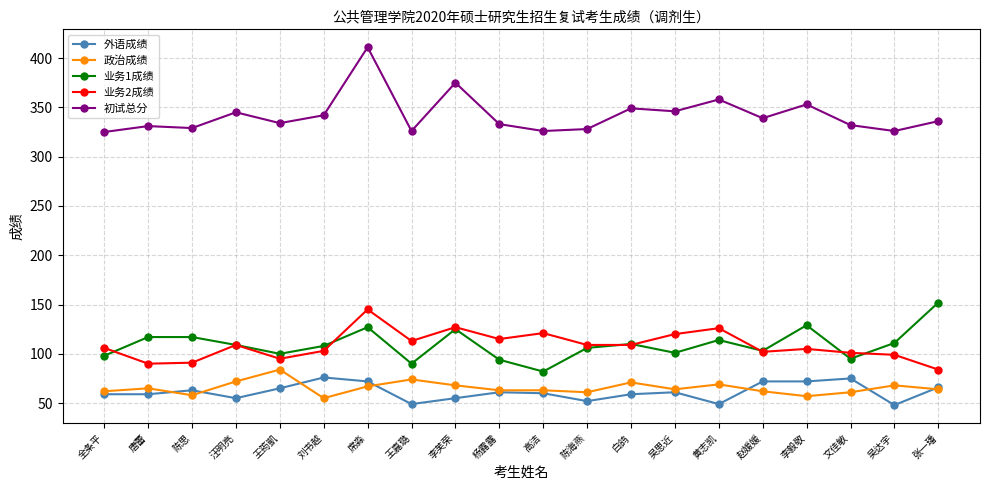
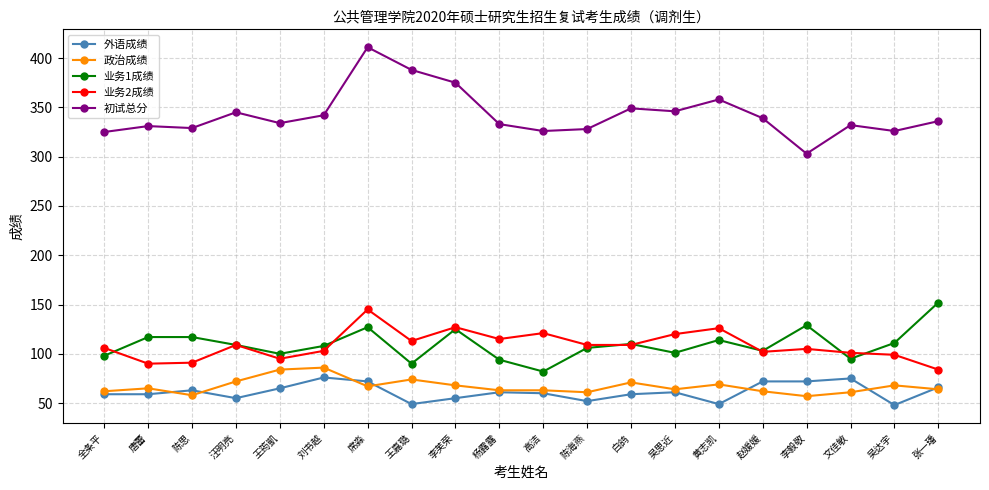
政治成绩, 刘书越: 60 -> 90
初试总分, 王嘉璐: 330 -> 390
初试总分, 李毅敬: 350 -> 300
